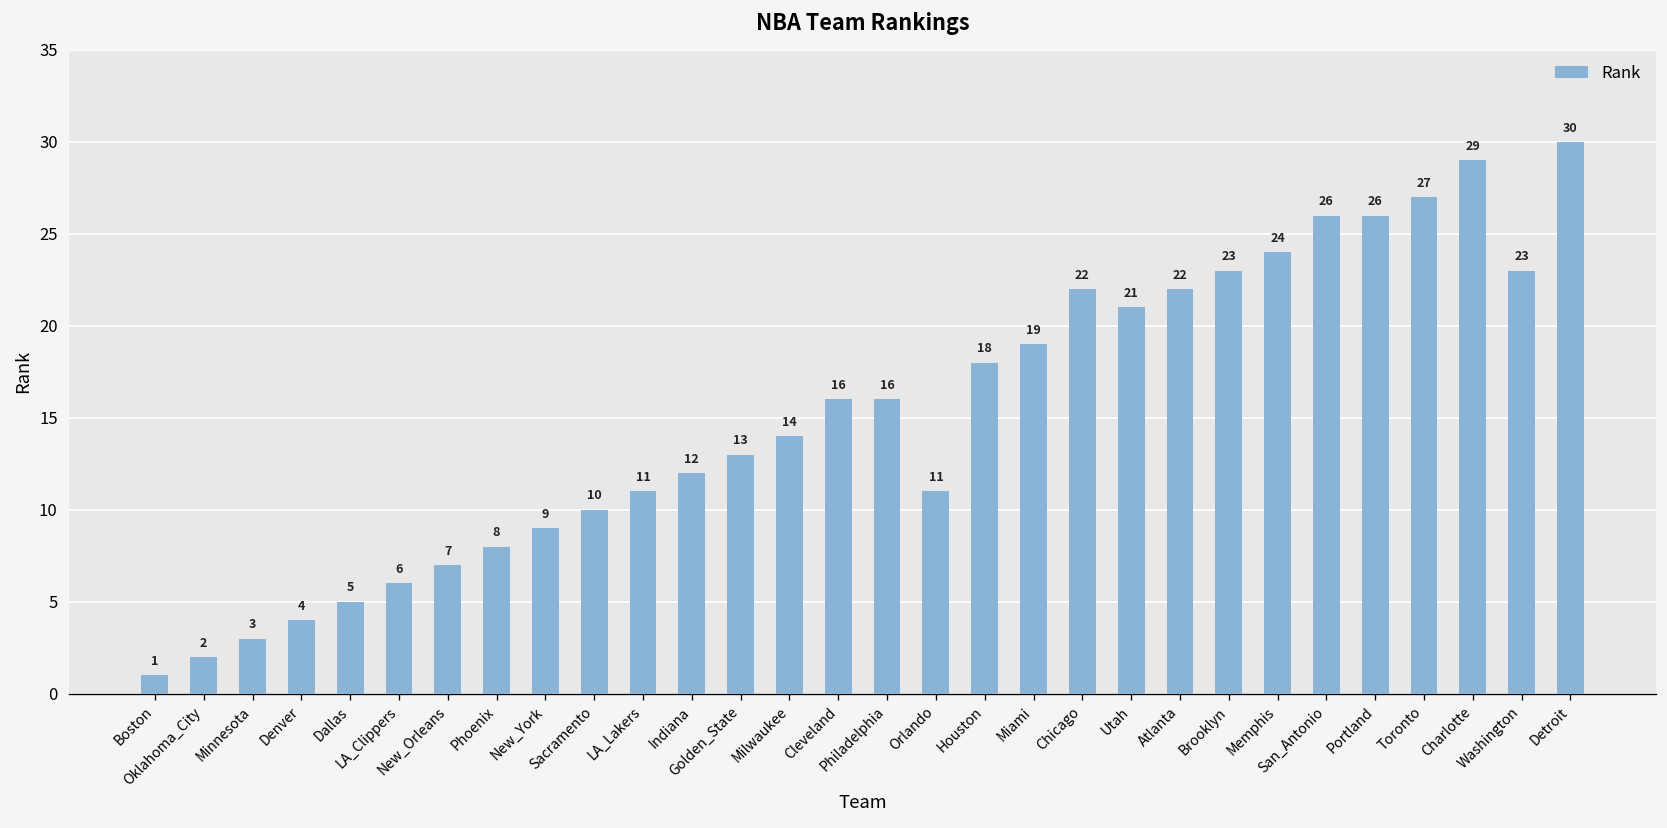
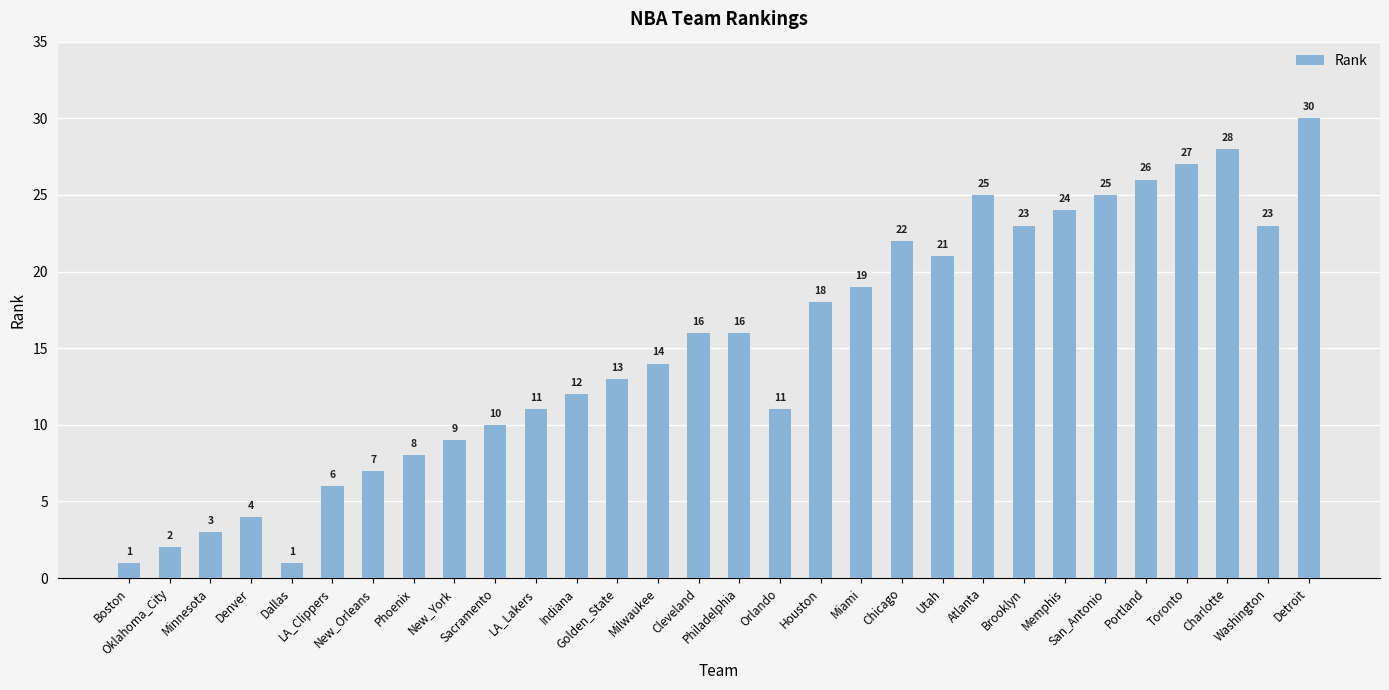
Dallas: 5 -> 1
Atlanta: 22 -> 25
San_Antonio: 26 -> 25
Charlotte: 29 -> 28
